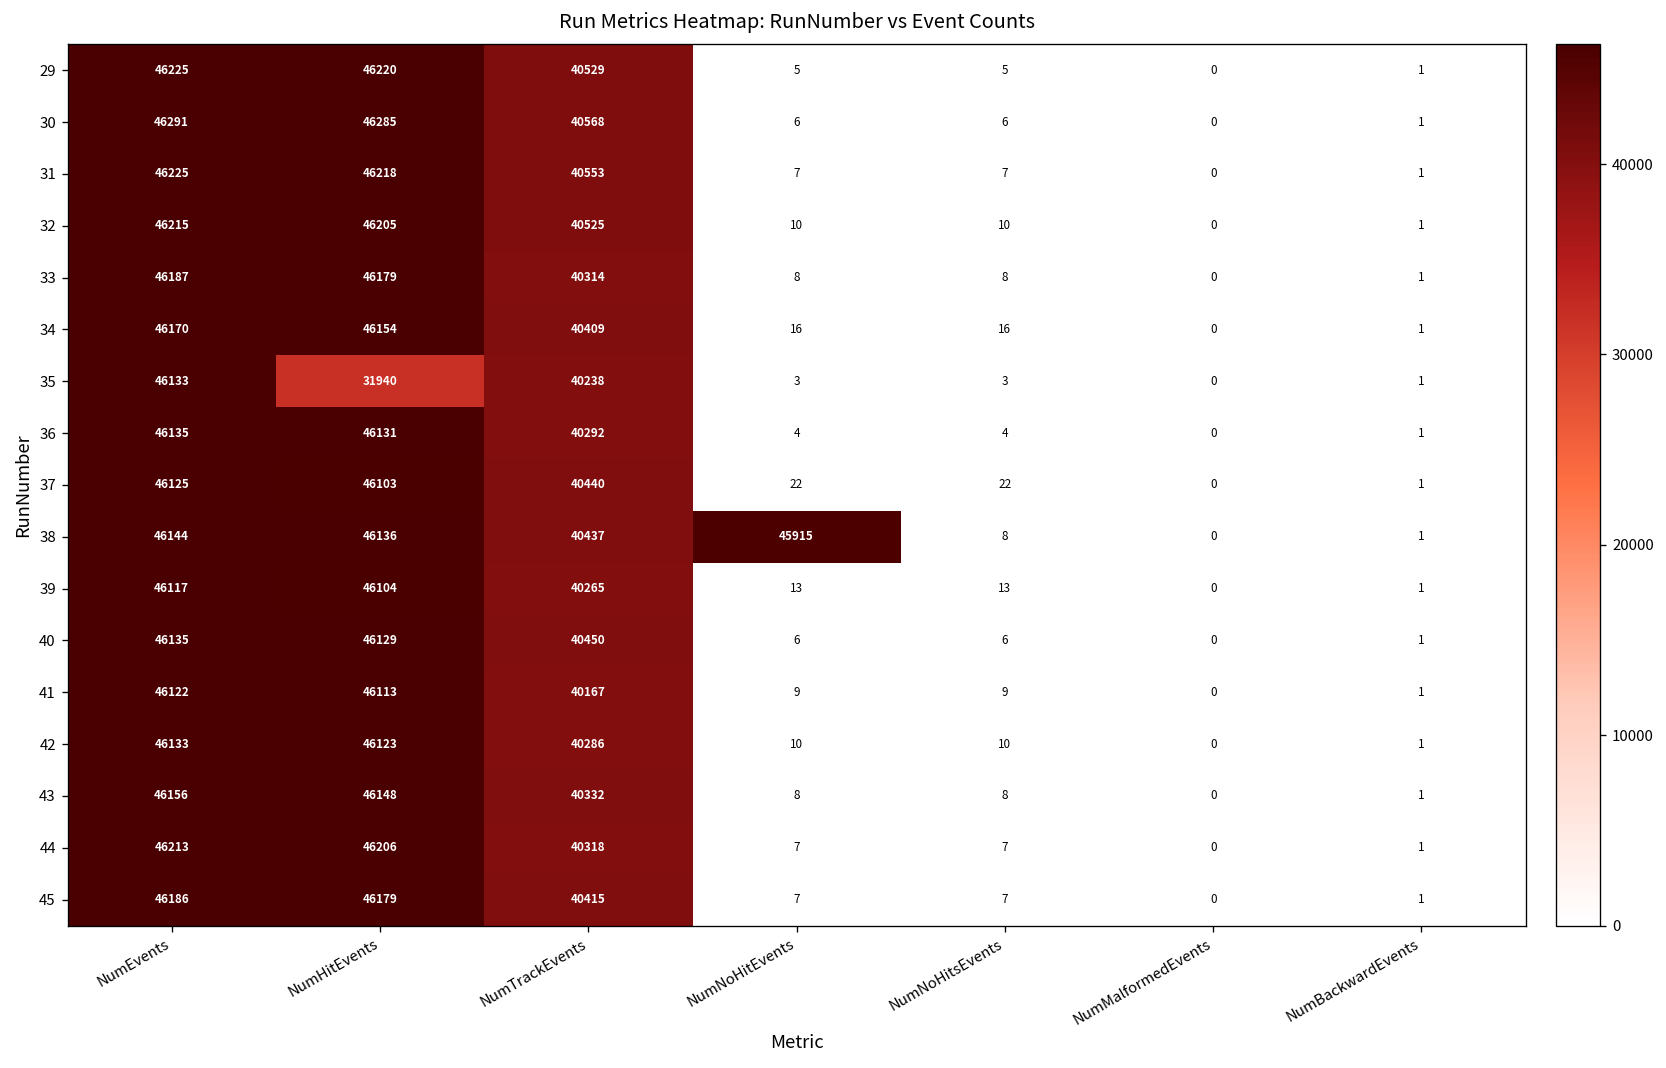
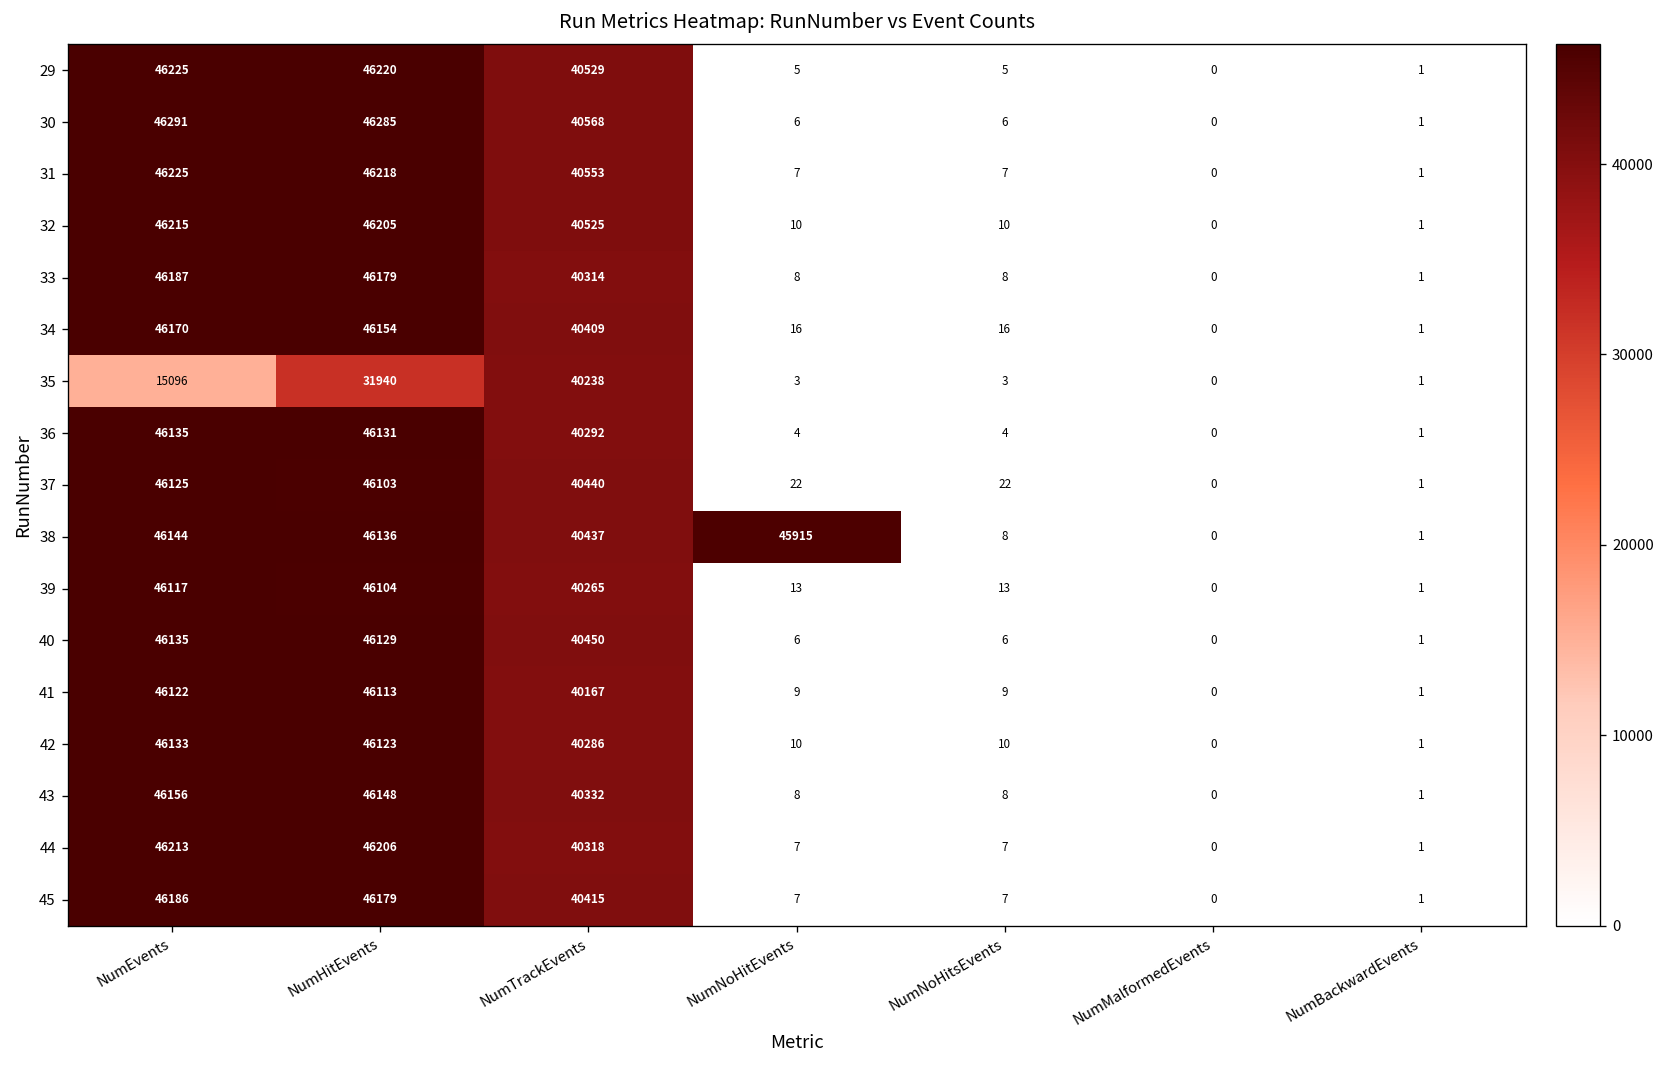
35, NumEvents: 46133 -> 15096
